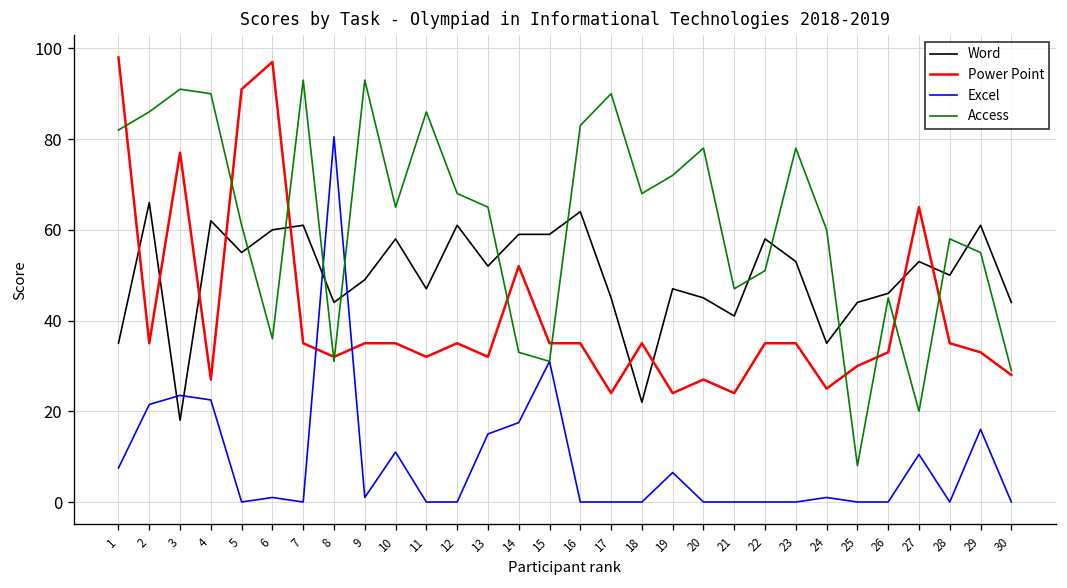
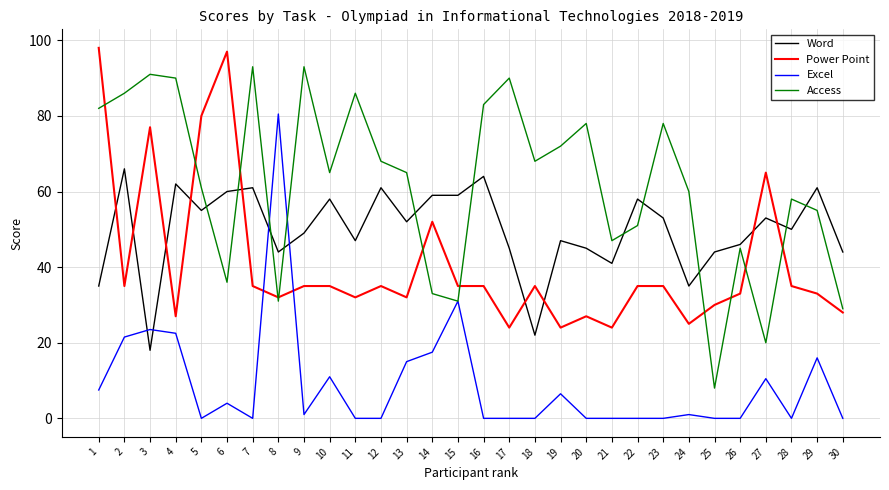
Power Point, 5: 91 -> 80
Excel, 6: 1 -> 4
